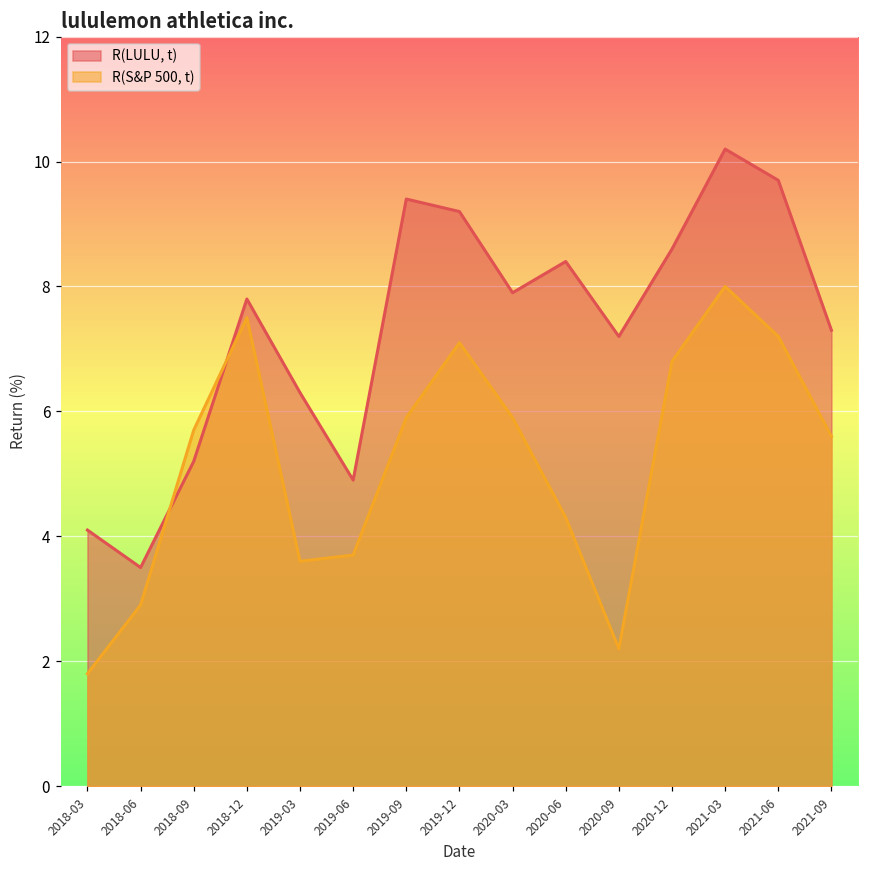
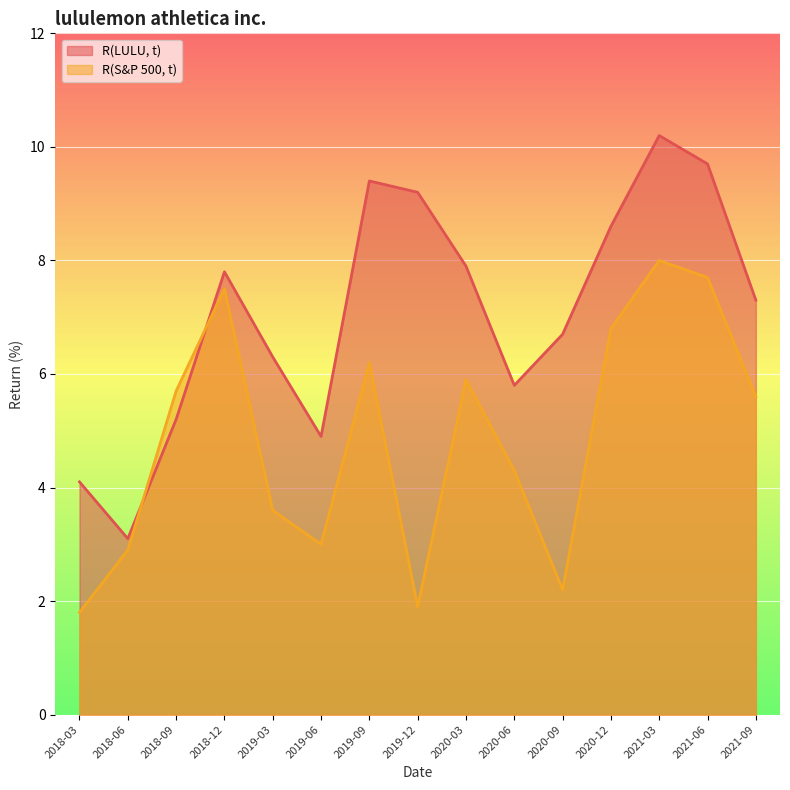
R(LULU, t), 2018-06: 3.5 -> 3.1
R(S&P 500, t), 2019-06: 3.7 -> 3.0
R(S&P 500, t), 2019-09: 5.9 -> 6.2
R(S&P 500, t), 2019-12: 7.1 -> 1.9
R(LULU, t), 2020-06: 8.4 -> 5.8
R(LULU, t), 2020-09: 7.2 -> 6.7
R(S&P 500, t), 2021-06: 7.2 -> 7.7
